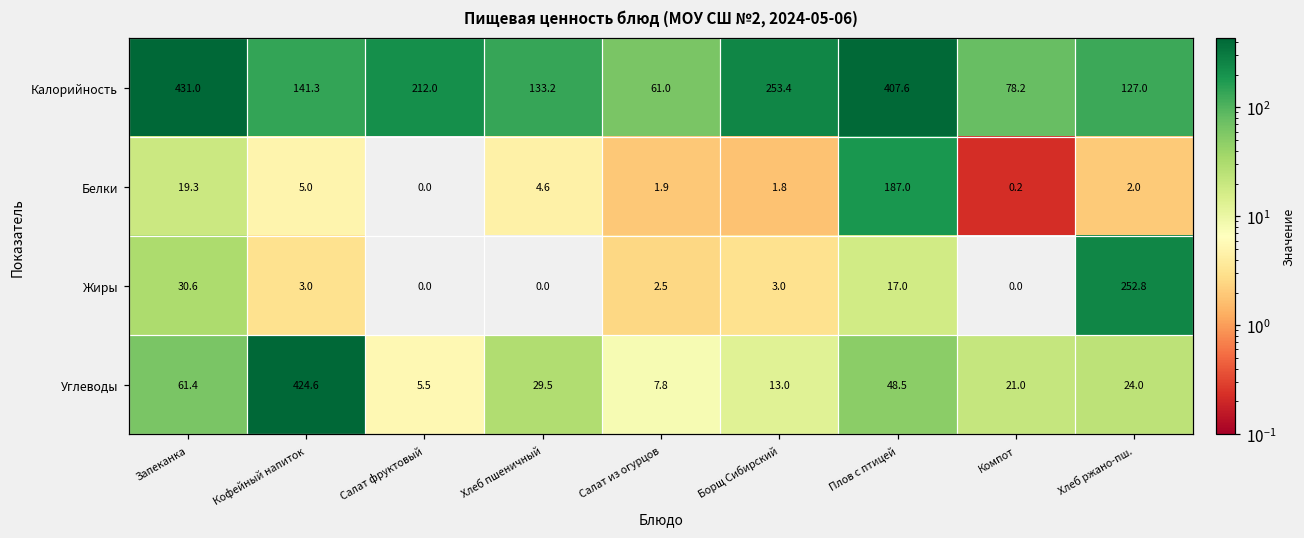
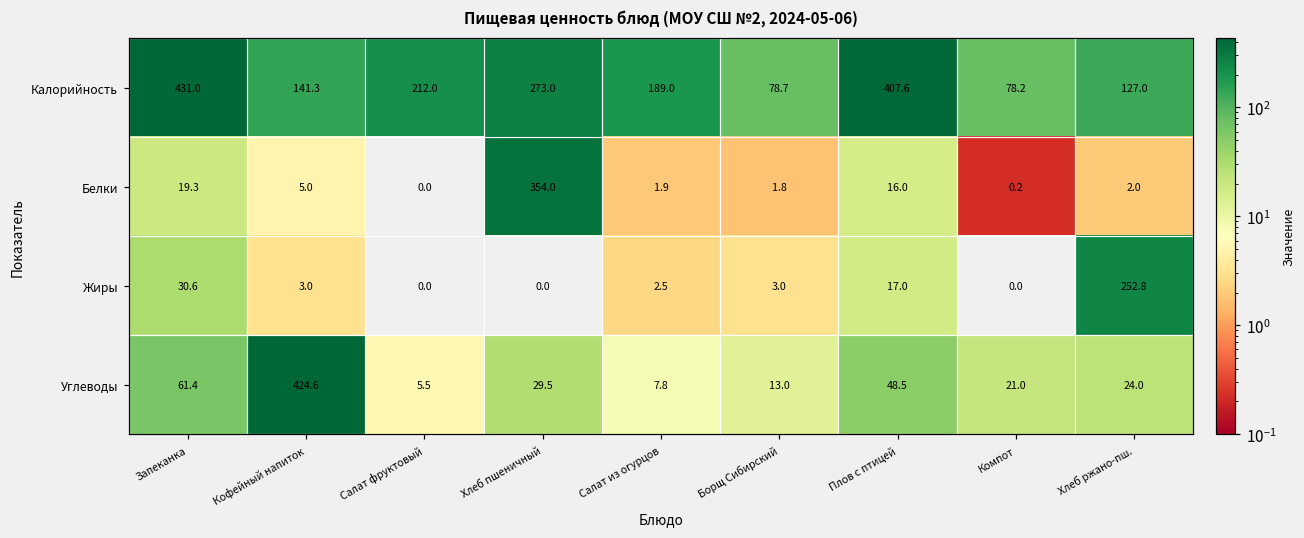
Калорийность, Хлеб пшеничный: 133.2 -> 273.0
Калорийность, Салат из огурцов: 61.0 -> 189.0
Калорийность, Борщ Сибирский: 253.4 -> 78.7
Белки, Хлеб пшеничный: 4.6 -> 354.0
Белки, Плов с птицей: 187.0 -> 16.0
